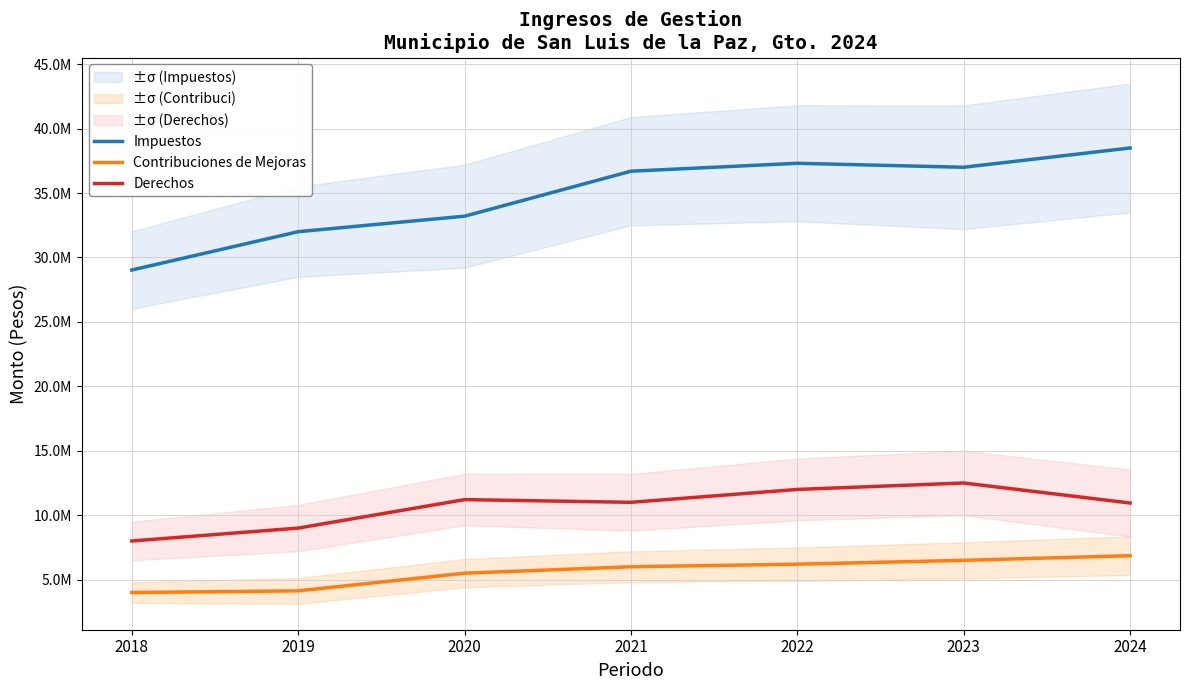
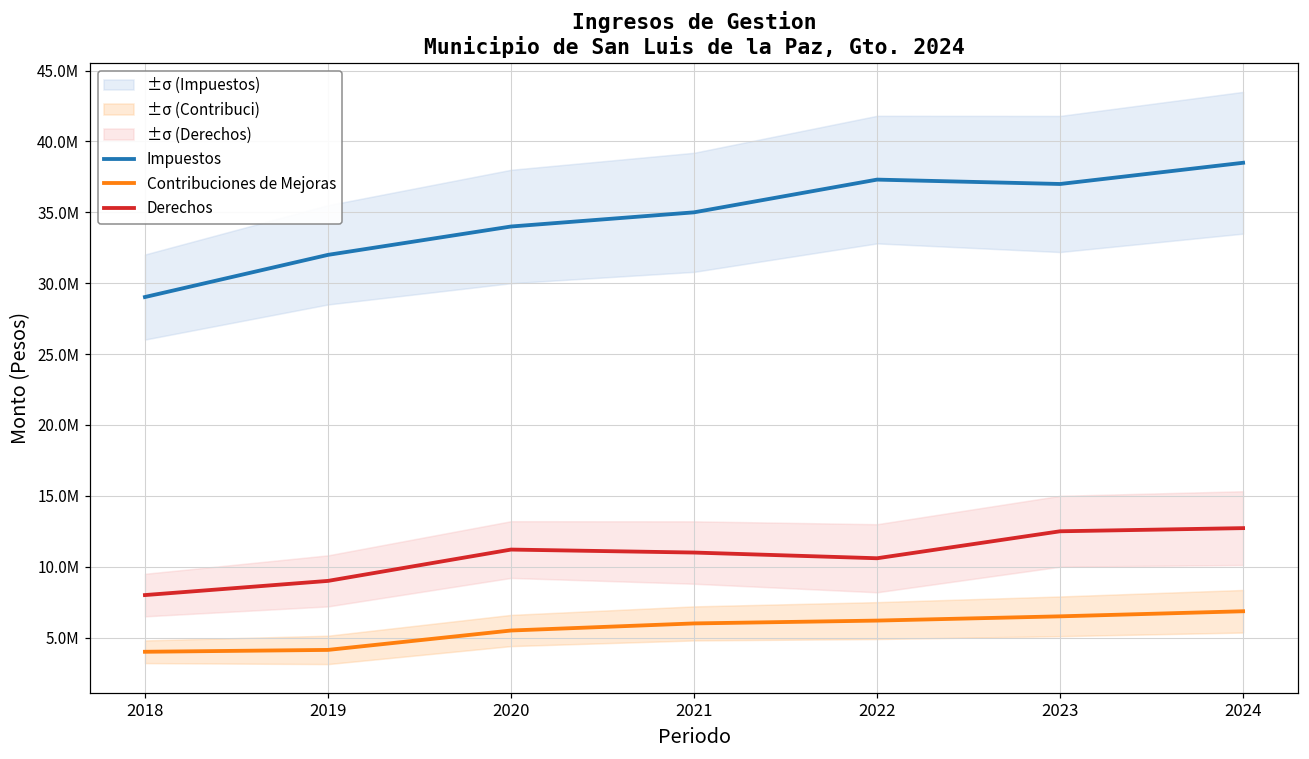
Impuestos, 2020: 33200000 -> 34000000
Impuestos, 2021: 36700000 -> 35000000
Derechos, 2022: 12000000 -> 10600000
Derechos, 2024: 10900000 -> 12700000
